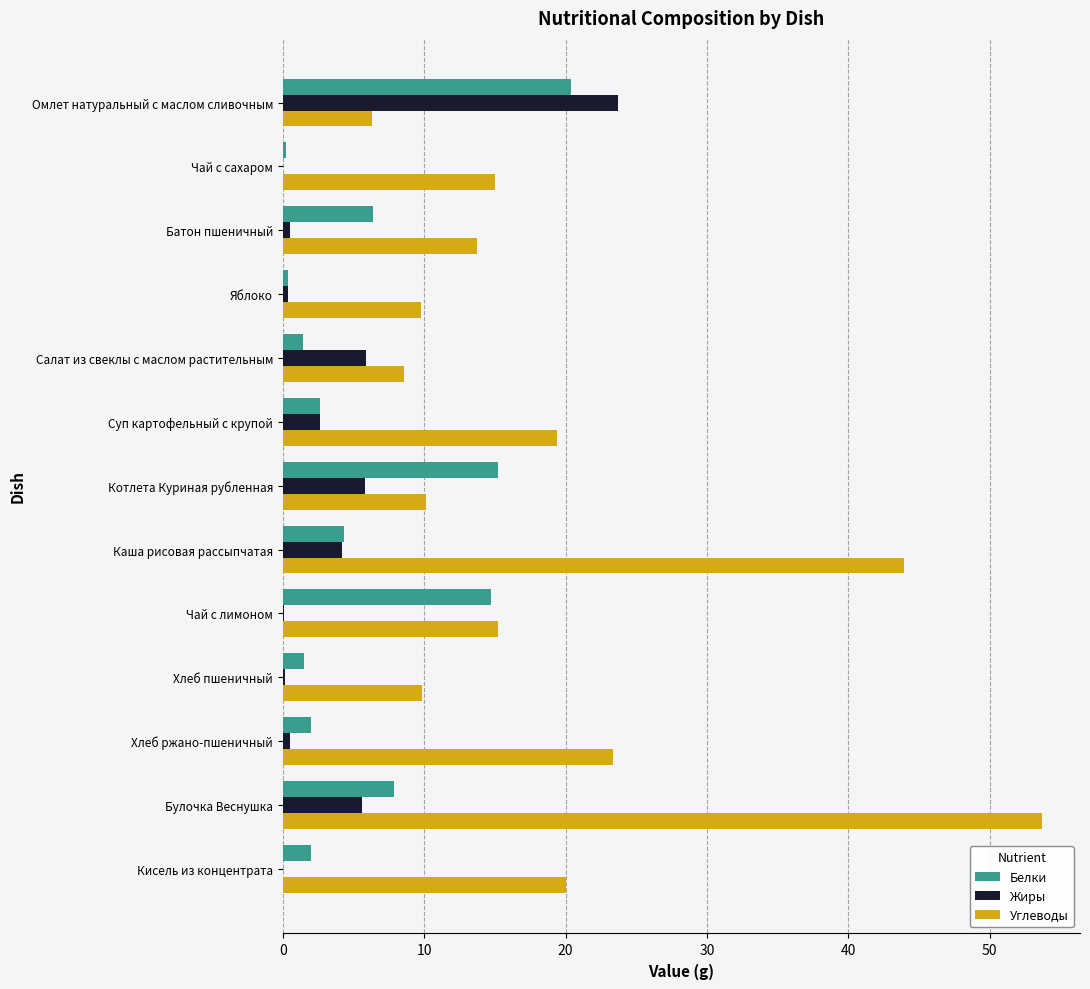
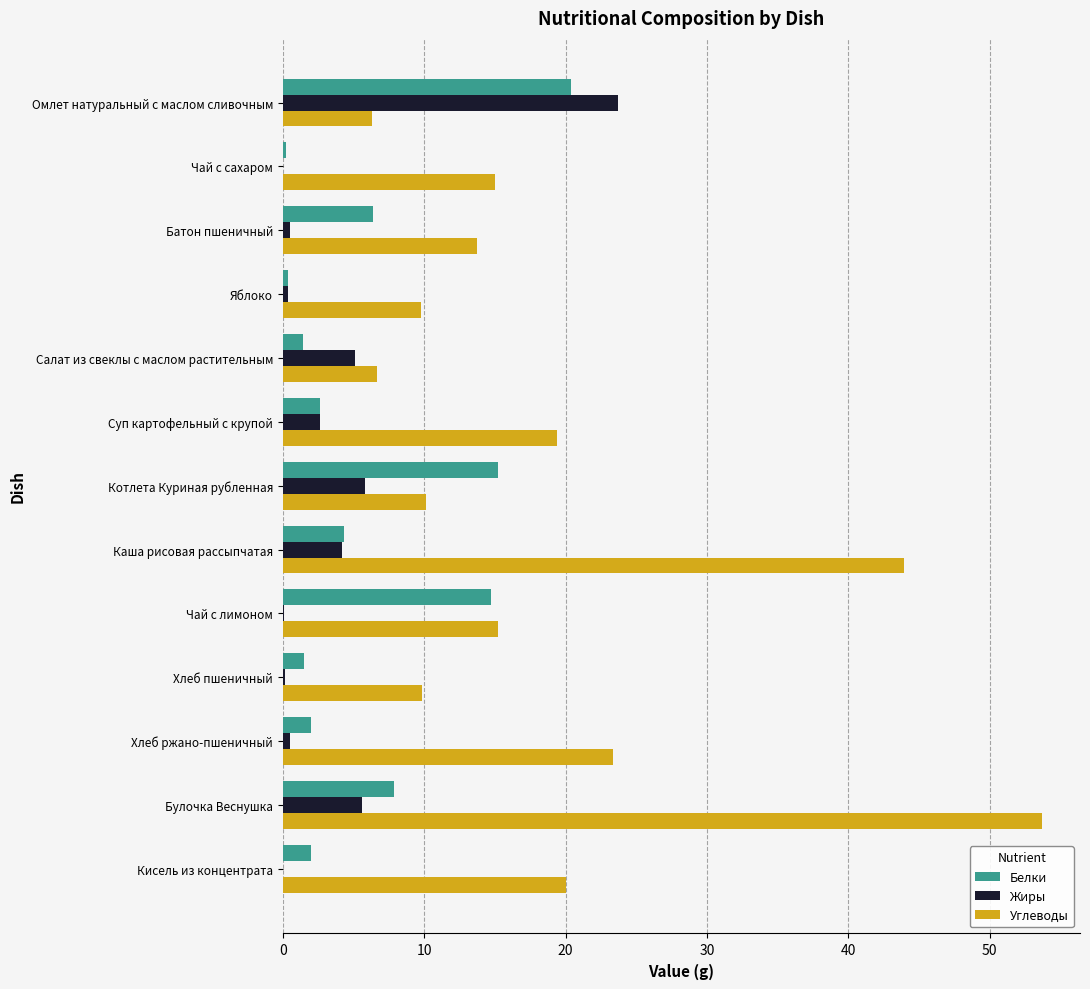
Жиры, Салат из свеклы с маслом растительным: 5.9 -> 5.1
Углеводы, Салат из свеклы с маслом растительным: 8.6 -> 6.7
